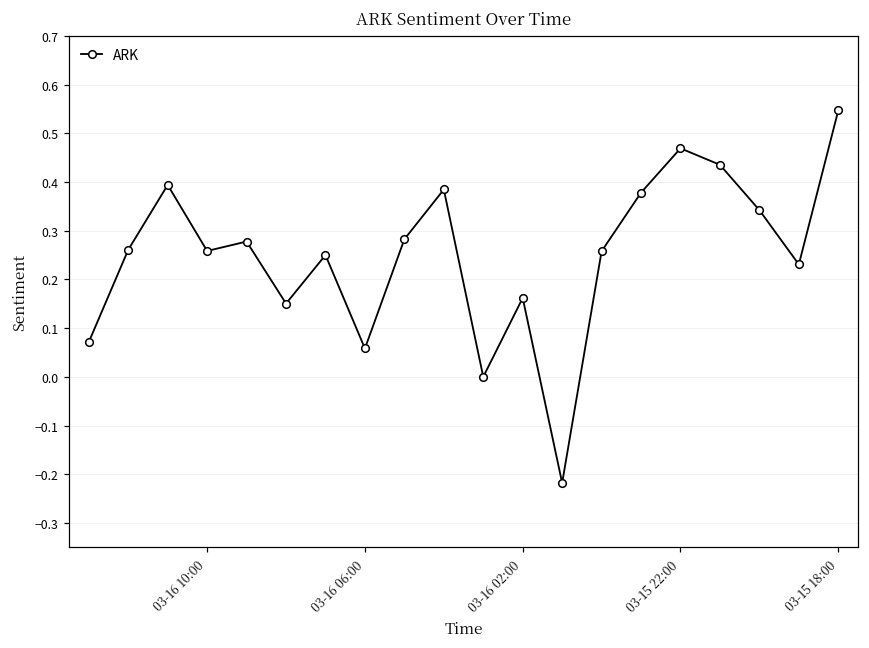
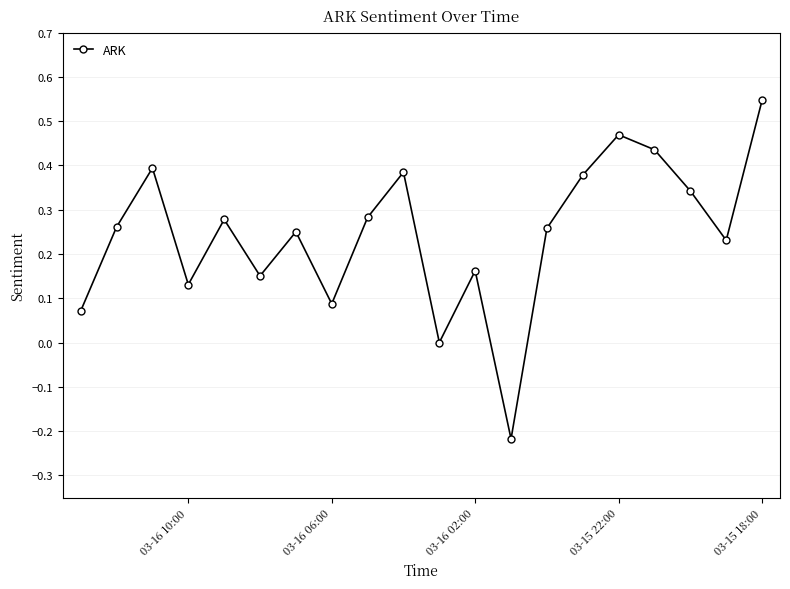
03-16 10:00: 0.26 -> 0.13
03-16 06:00: 0.06 -> 0.09
